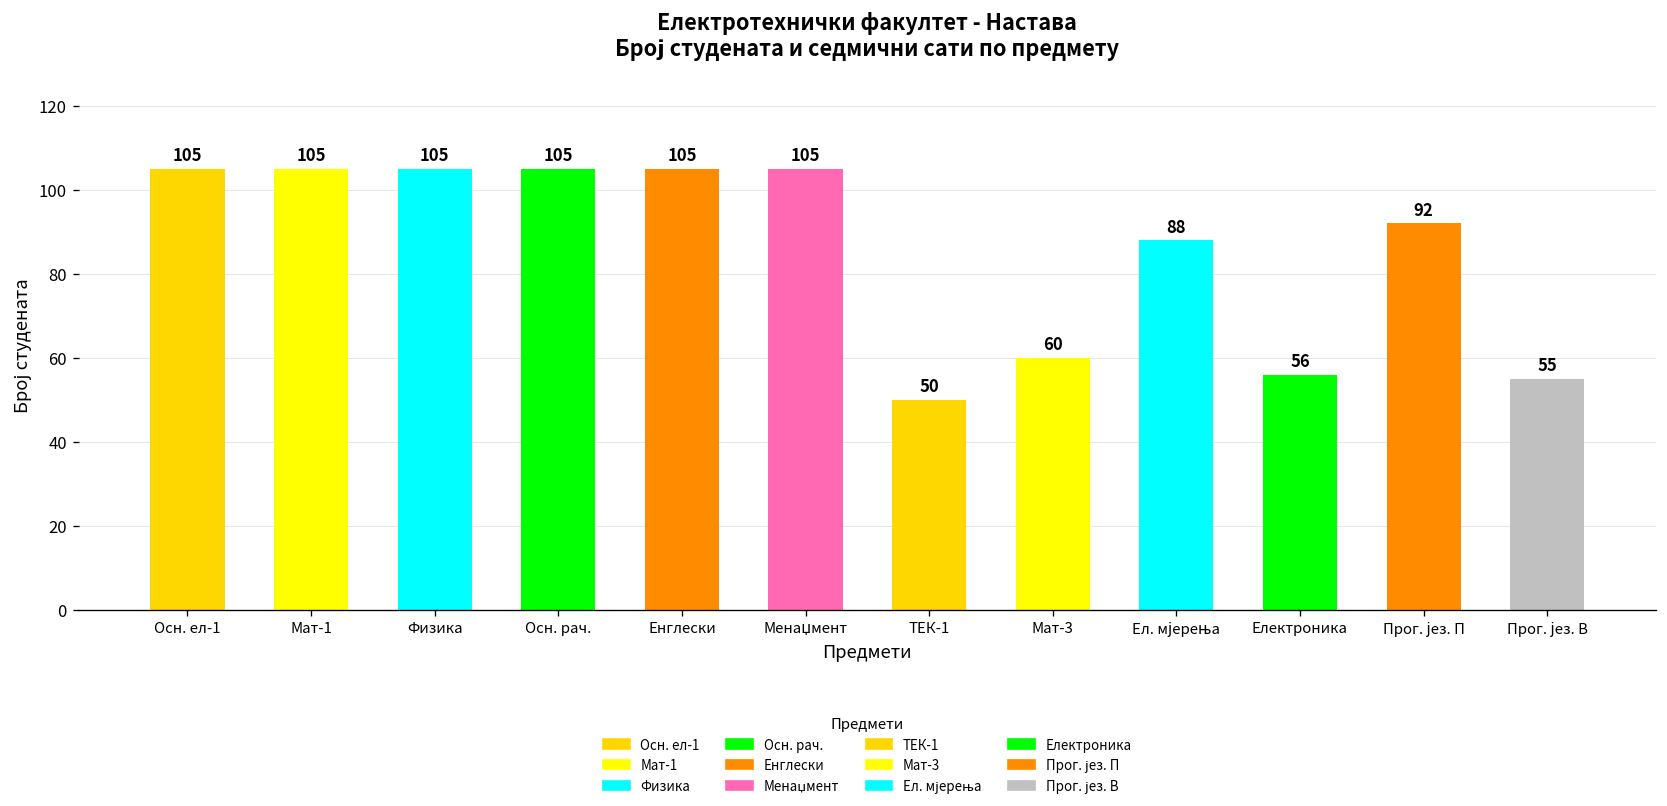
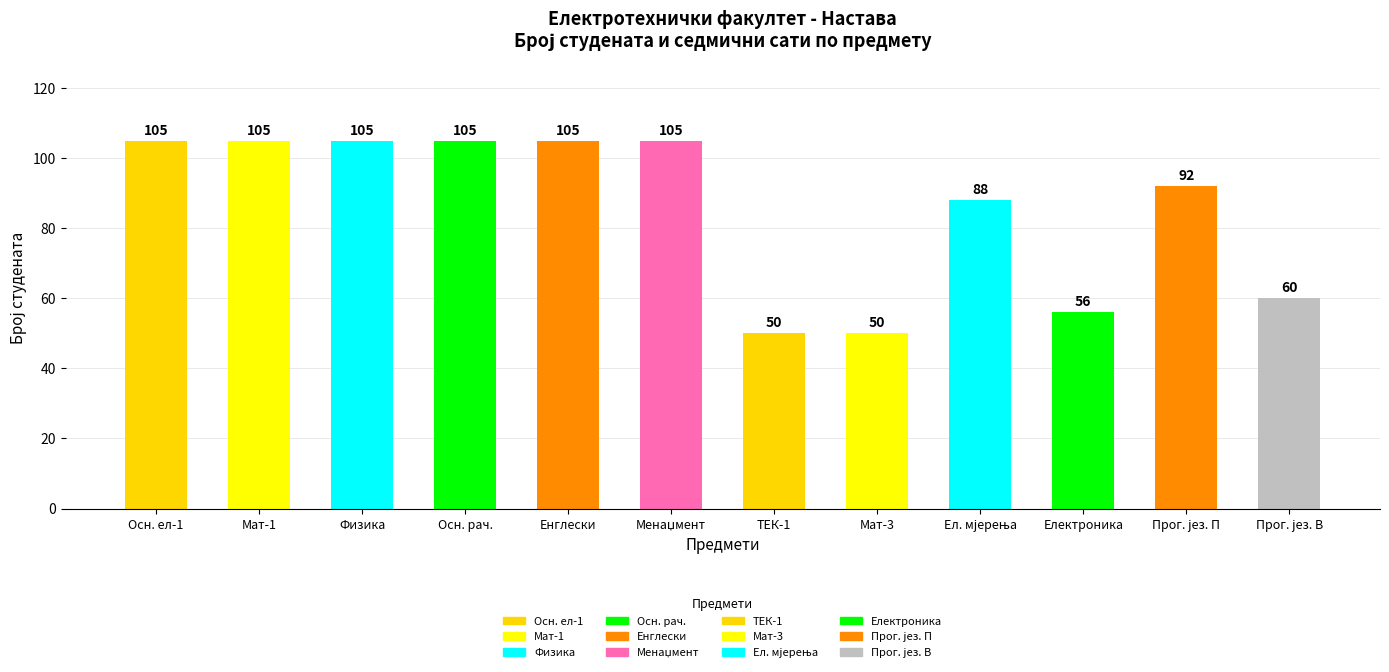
Мат-3: 60 -> 50
Прог. јез. В: 55 -> 60
